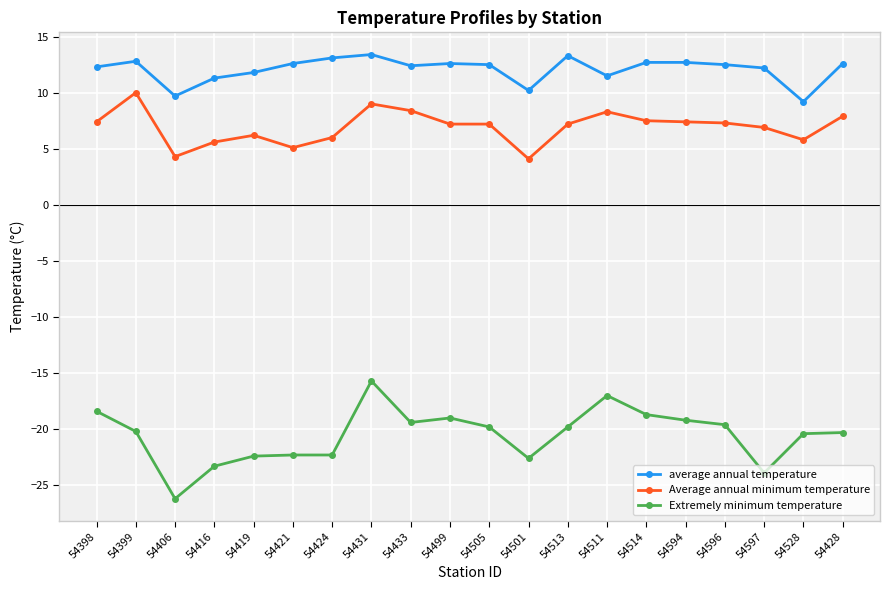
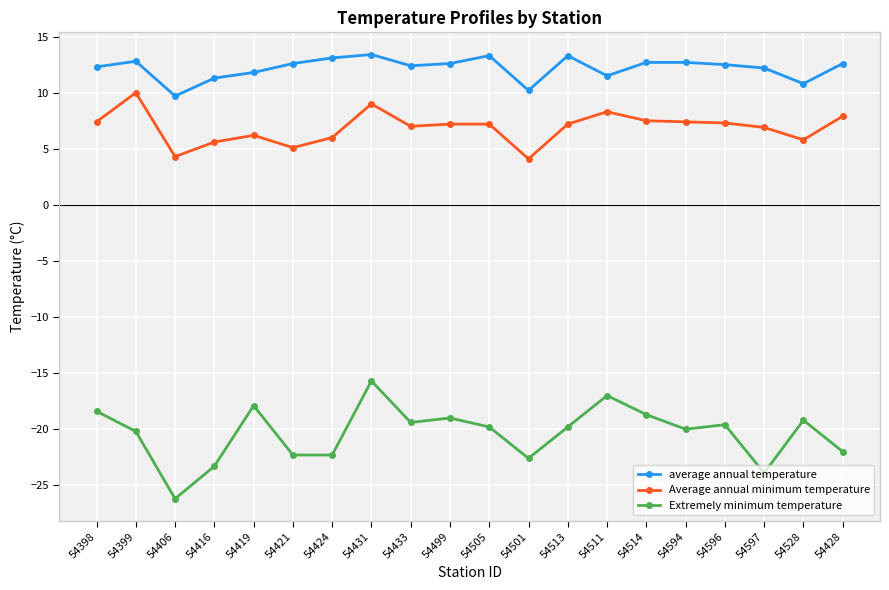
Extremely minimum temperature, 54419: -22.4 -> -17.9
Average annual minimum temperature, 54433: 8.4 -> 7.0
average annual temperature, 54505: 12.5 -> 13.3
Extremely minimum temperature, 54594: -19.2 -> -20.0
average annual temperature, 54528: 9.2 -> 10.8
Extremely minimum temperature, 54528: -20.4 -> -19.2
Extremely minimum temperature, 54428: -20.3 -> -22.0
